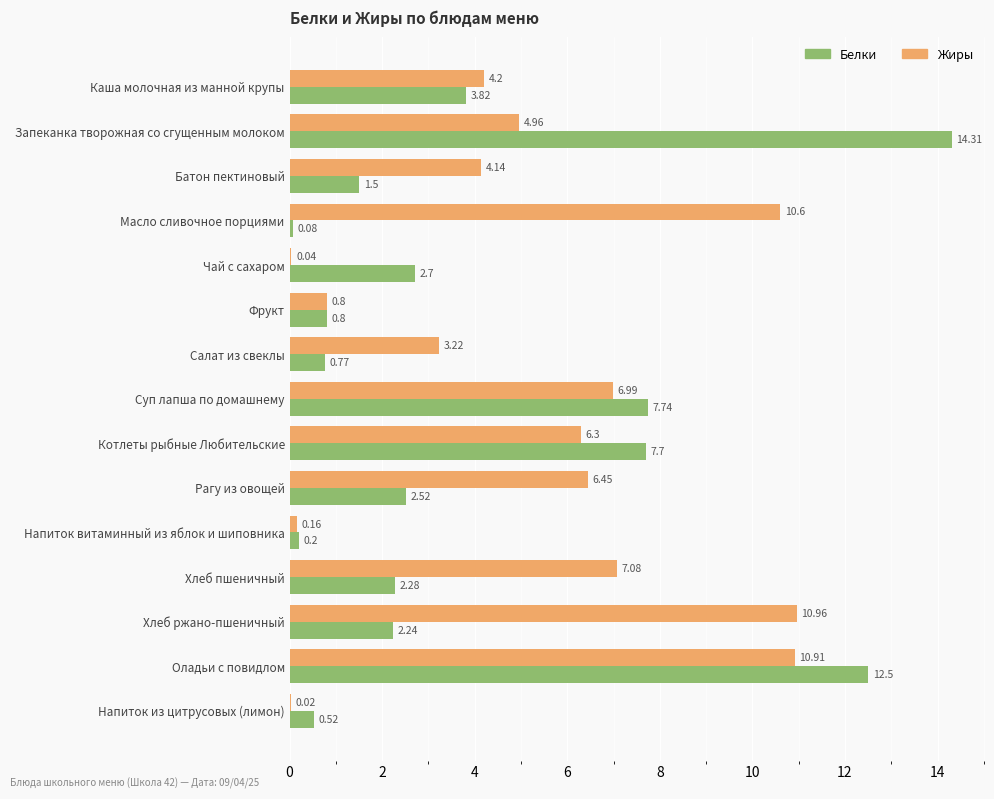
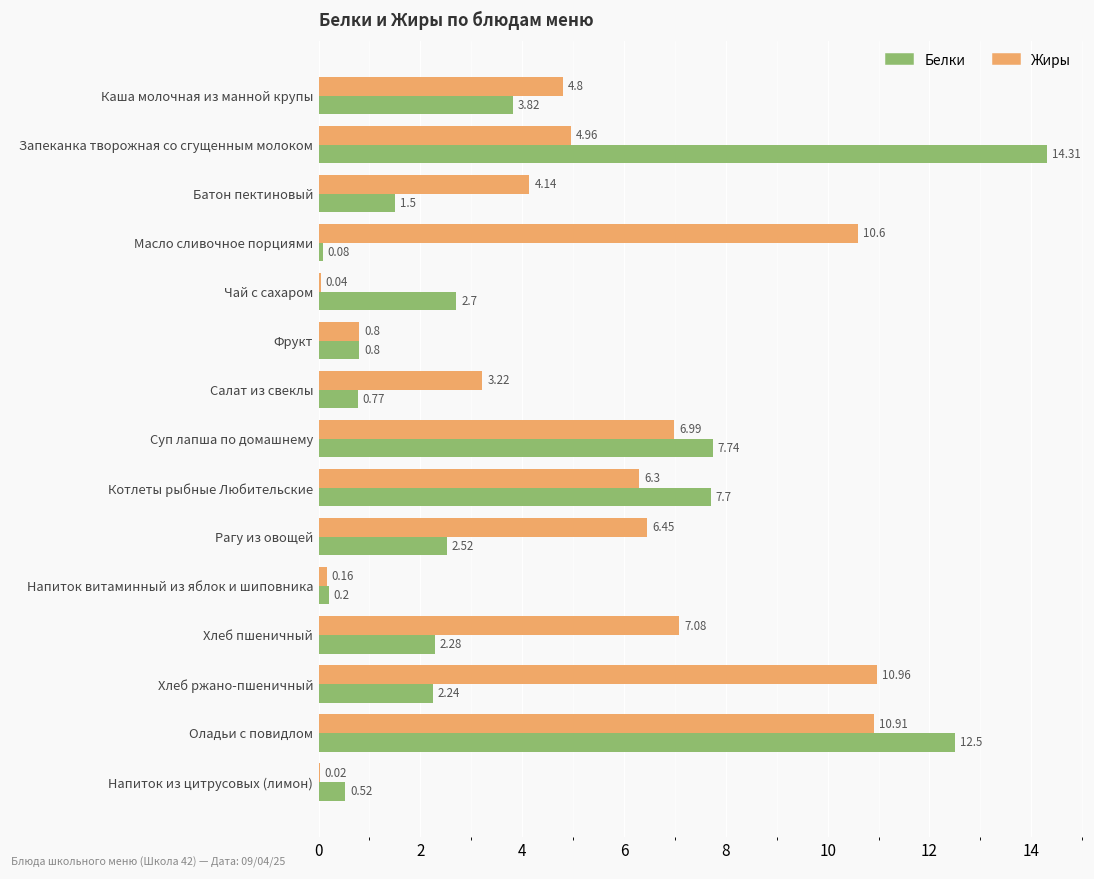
Жиры, Каша молочная из манной крупы: 4.2 -> 4.8
